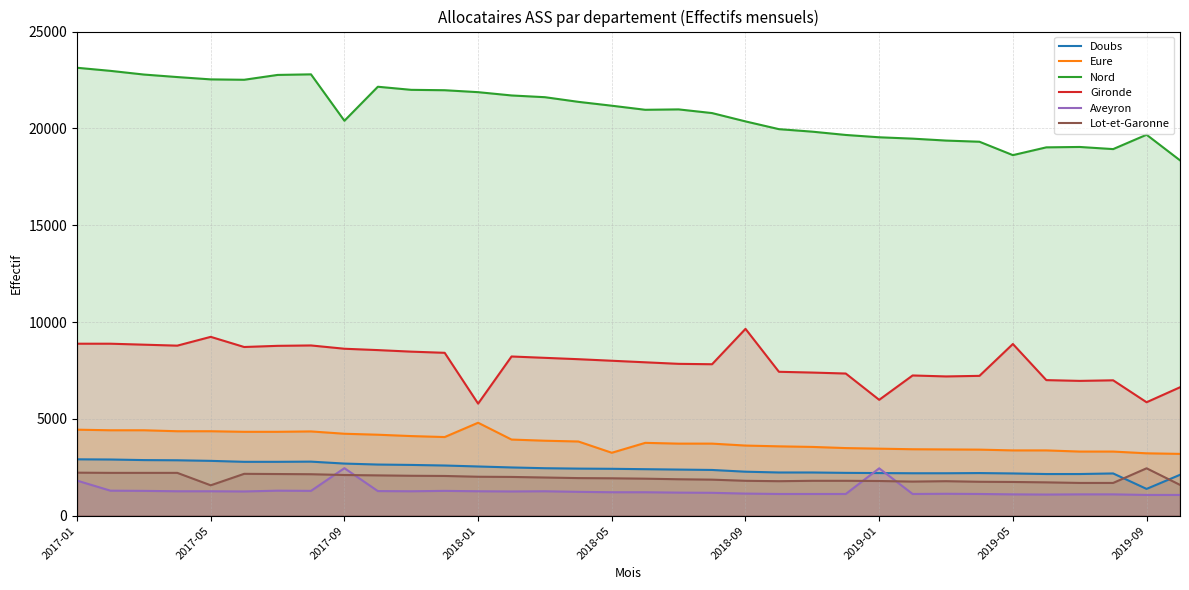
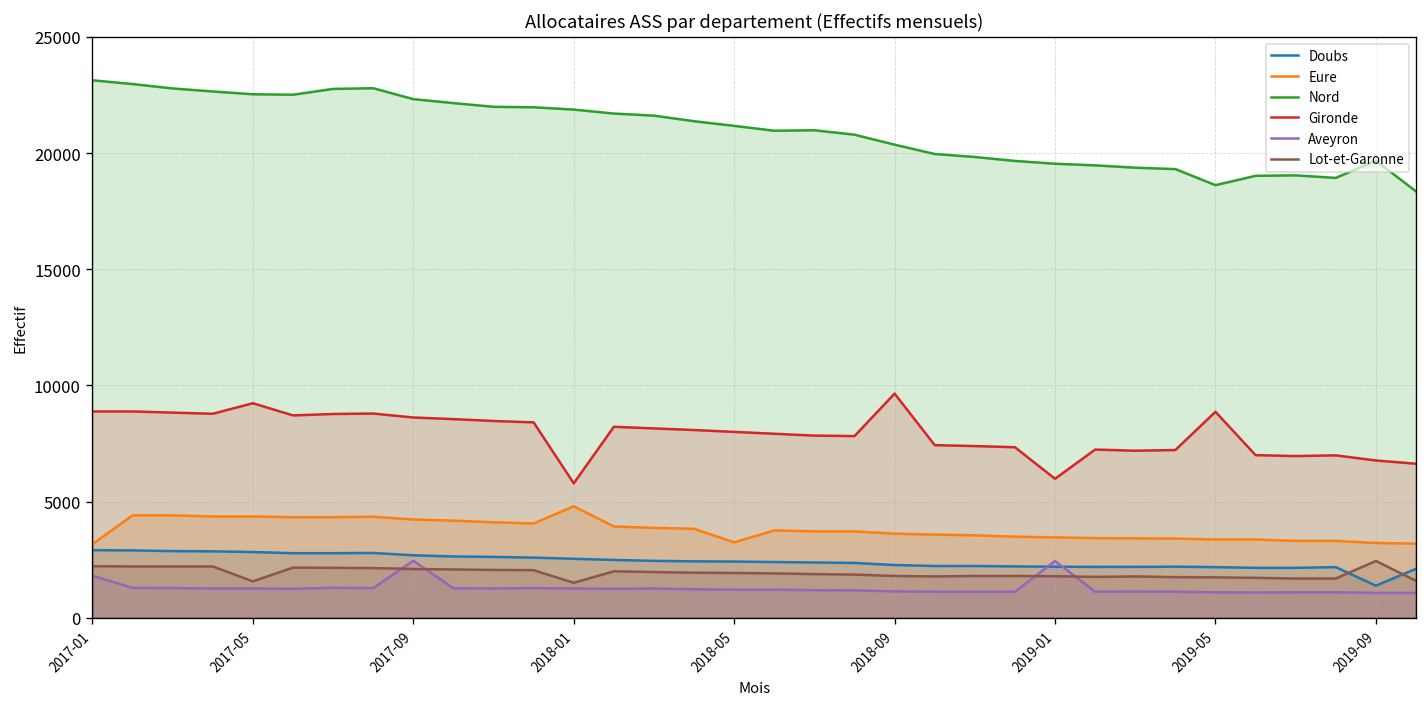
Eure, 2017-01: 4400 -> 3200
Nord, 2017-09: 20400 -> 22300
Lot-et-Garonne, 2018-01: 2000 -> 1500
Gironde, 2019-09: 5900 -> 6800
